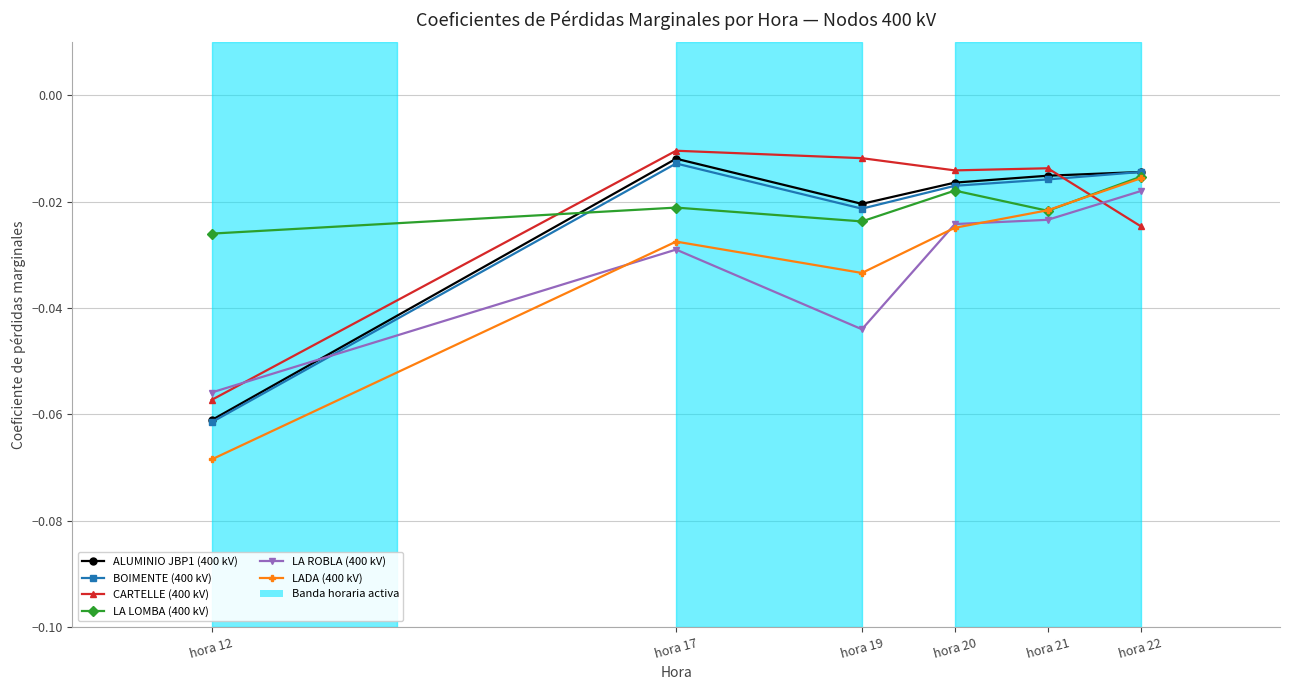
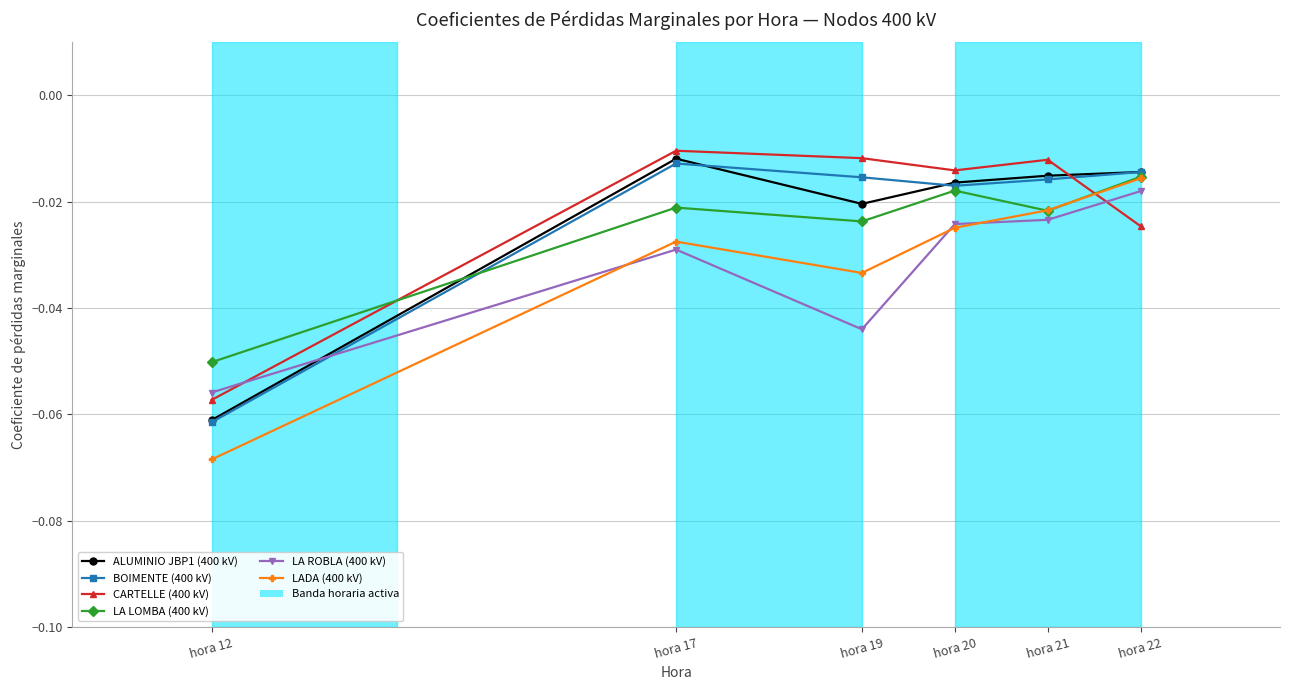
LA LOMBA (400 kV), hora 12: -0.026 -> -0.050
BOIMENTE (400 kV), hora 19: -0.021 -> -0.015
CARTELLE (400 kV), hora 21: -0.014 -> -0.012
